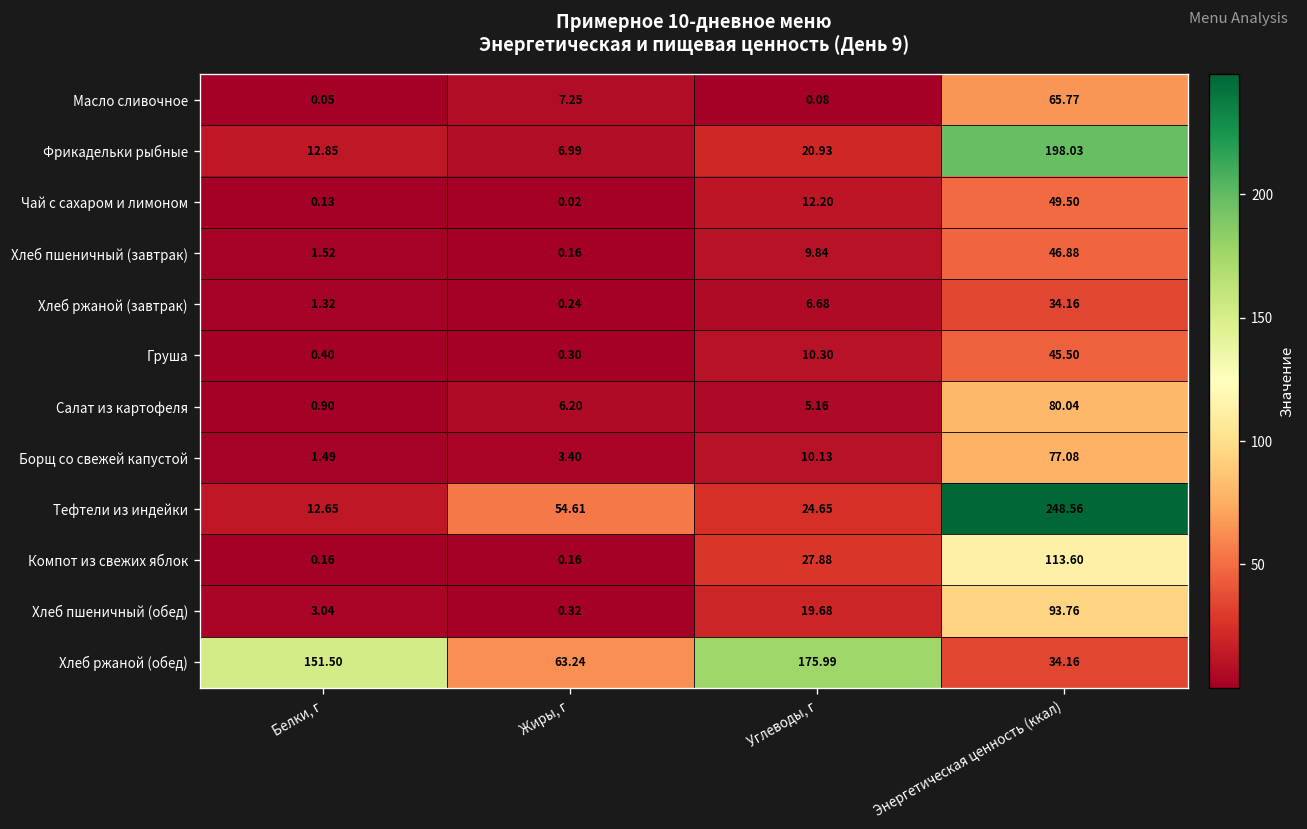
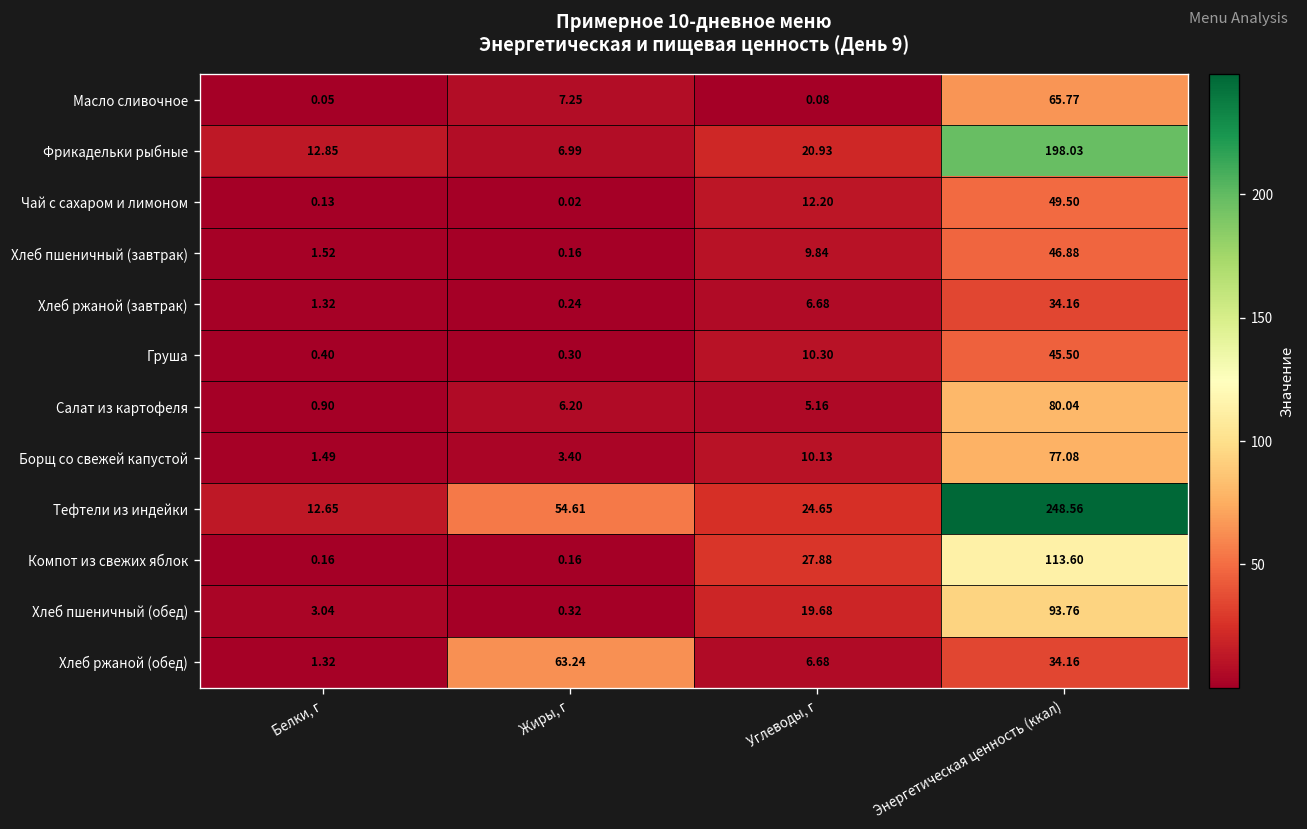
Хлеб ржаной (обед), Белки, г: 151.50 -> 1.32
Хлеб ржаной (обед), Углеводы, г: 175.99 -> 6.68
